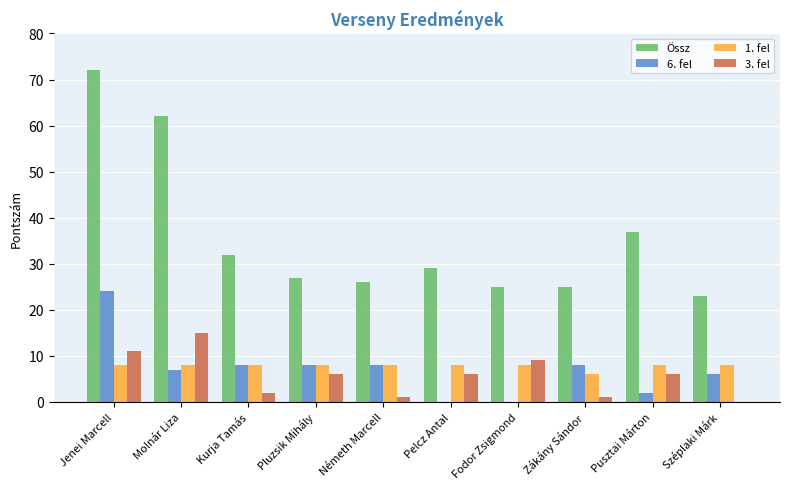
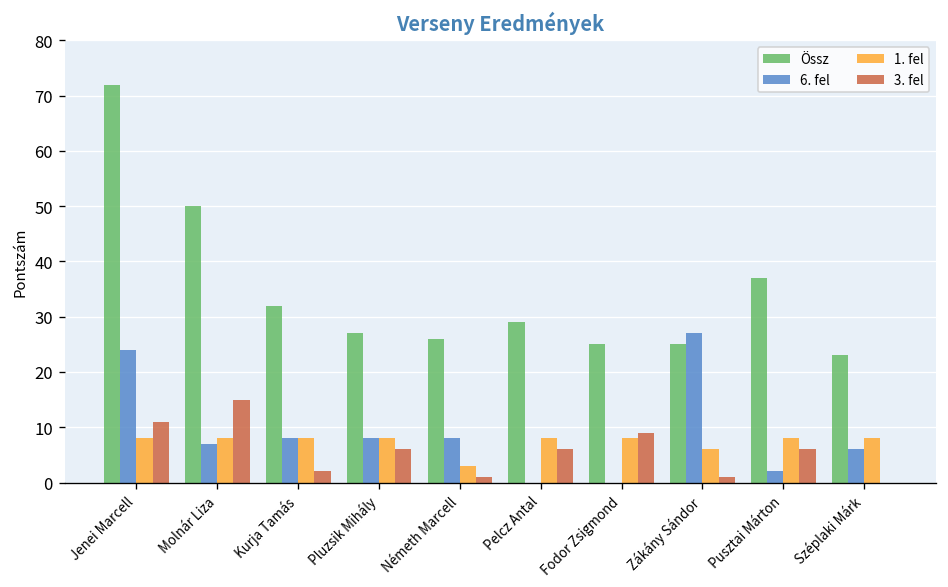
Össz, Molnár Liza: 62 -> 50
1. fel, Németh Marcell: 8 -> 3
6. fel, Zákány Sándor: 8 -> 27
